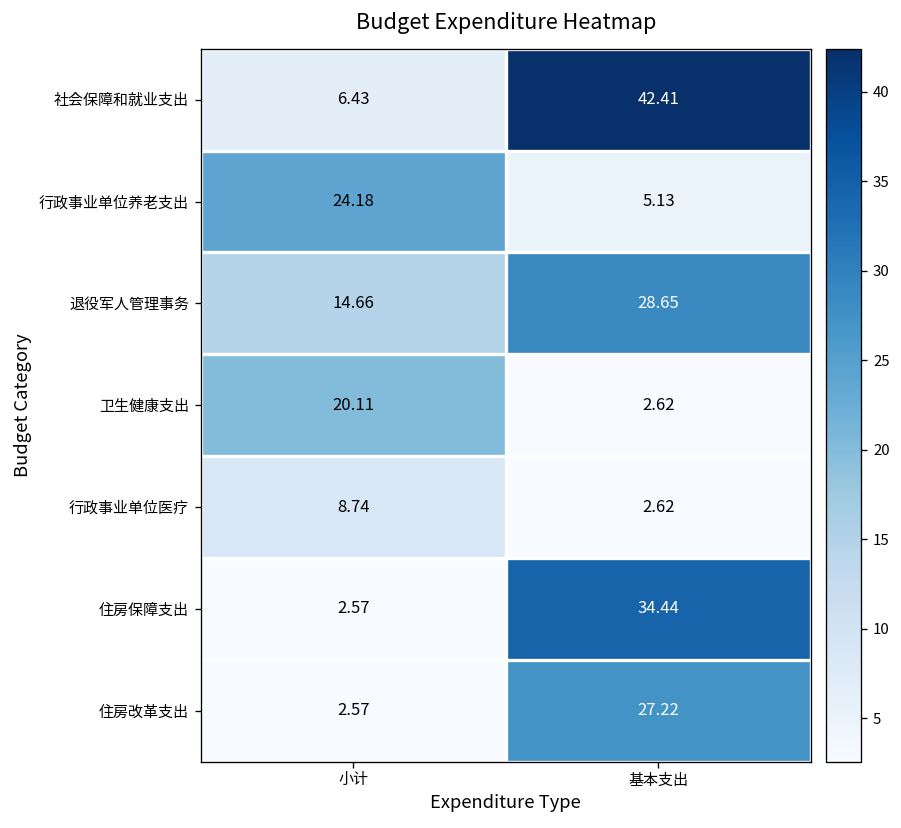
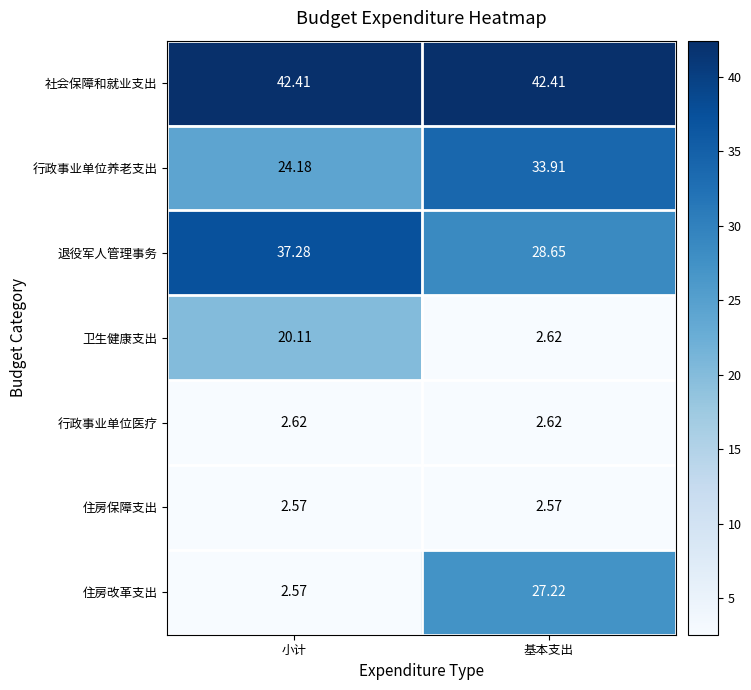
社会保障和就业支出, 小计: 6.43 -> 42.41
行政事业单位养老支出, 基本支出: 5.13 -> 33.91
退役军人管理事务, 小计: 14.66 -> 37.28
行政事业单位医疗, 小计: 8.74 -> 2.62
住房保障支出, 基本支出: 34.44 -> 2.57
